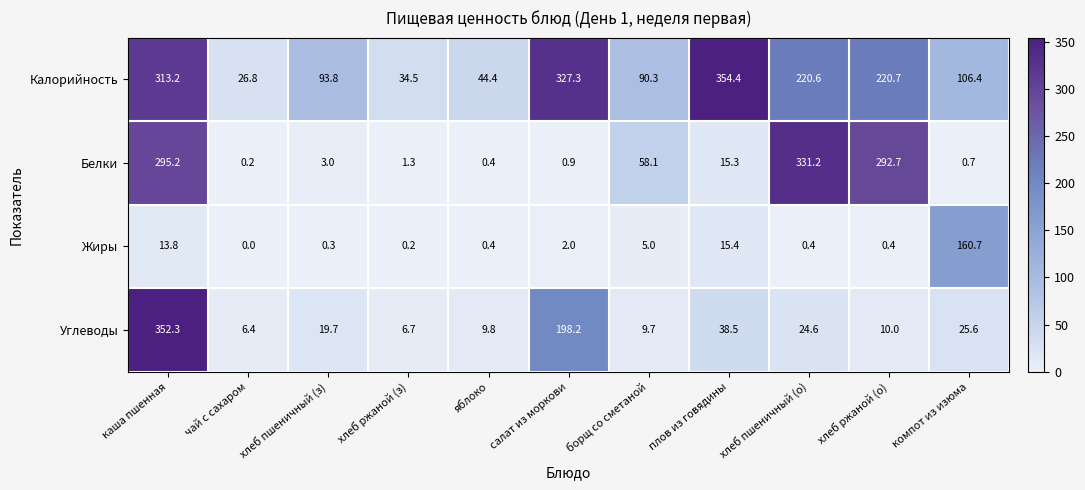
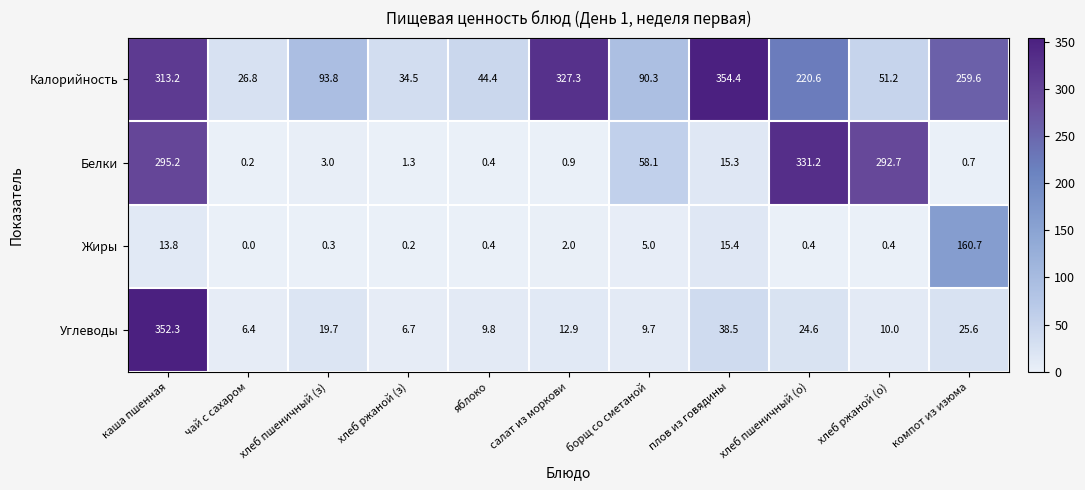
Калорийность, хлеб ржаной (о): 220.7 -> 51.2
Калорийность, компот из изюма: 106.4 -> 259.6
Углеводы, салат из моркови: 198.2 -> 12.9
